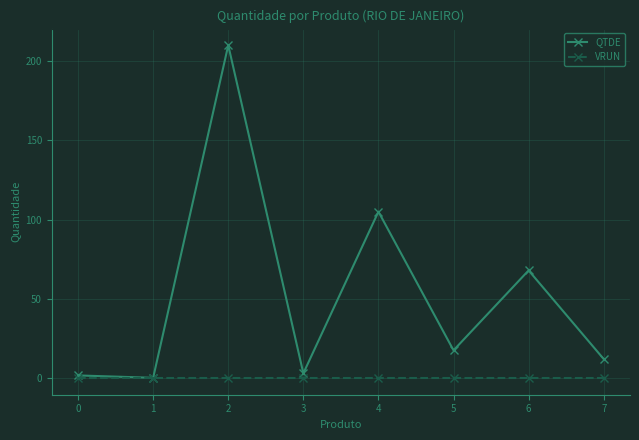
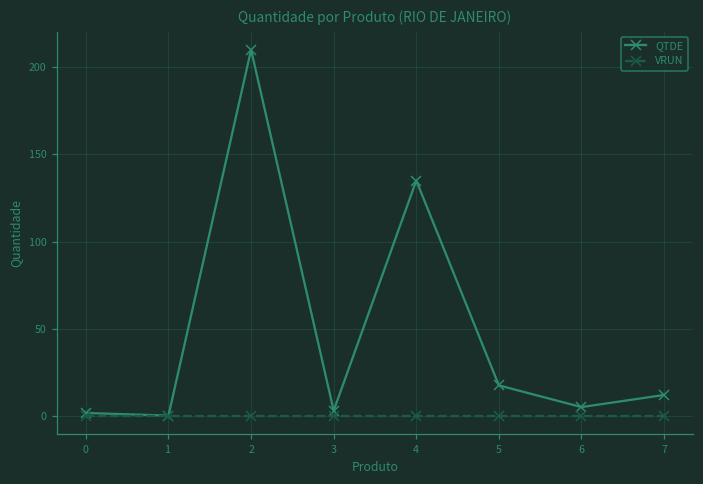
QTDE, 4: 105 -> 135
QTDE, 6: 68 -> 5
